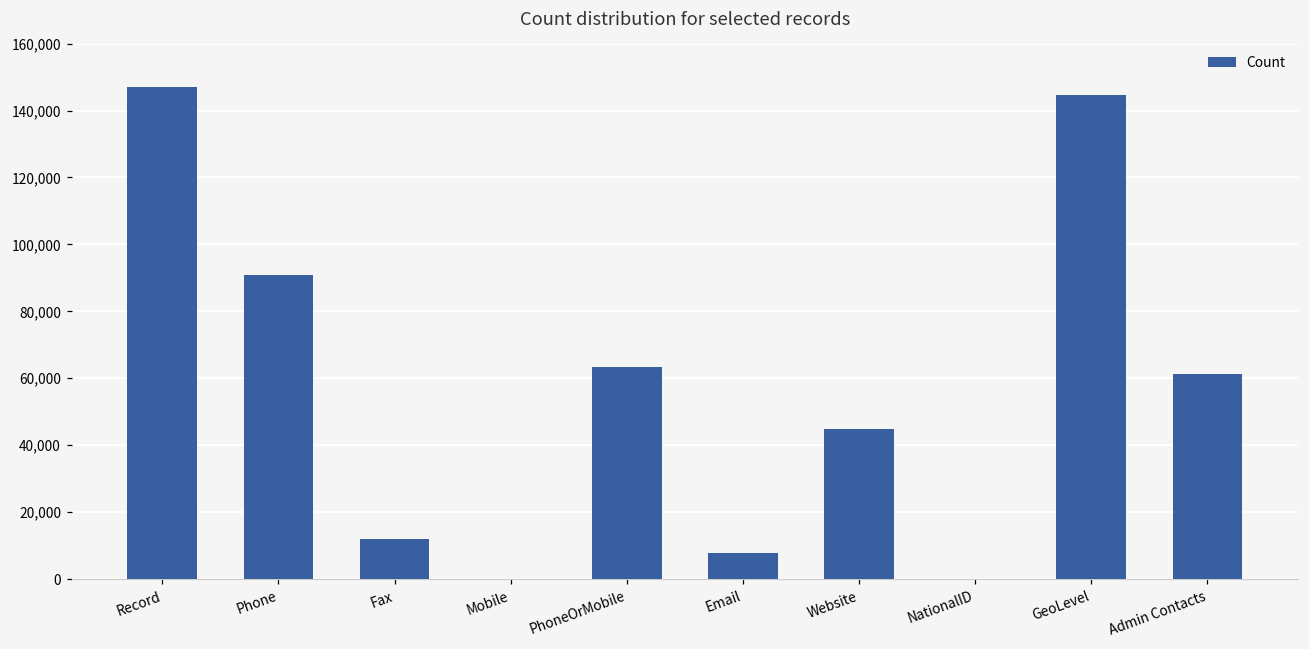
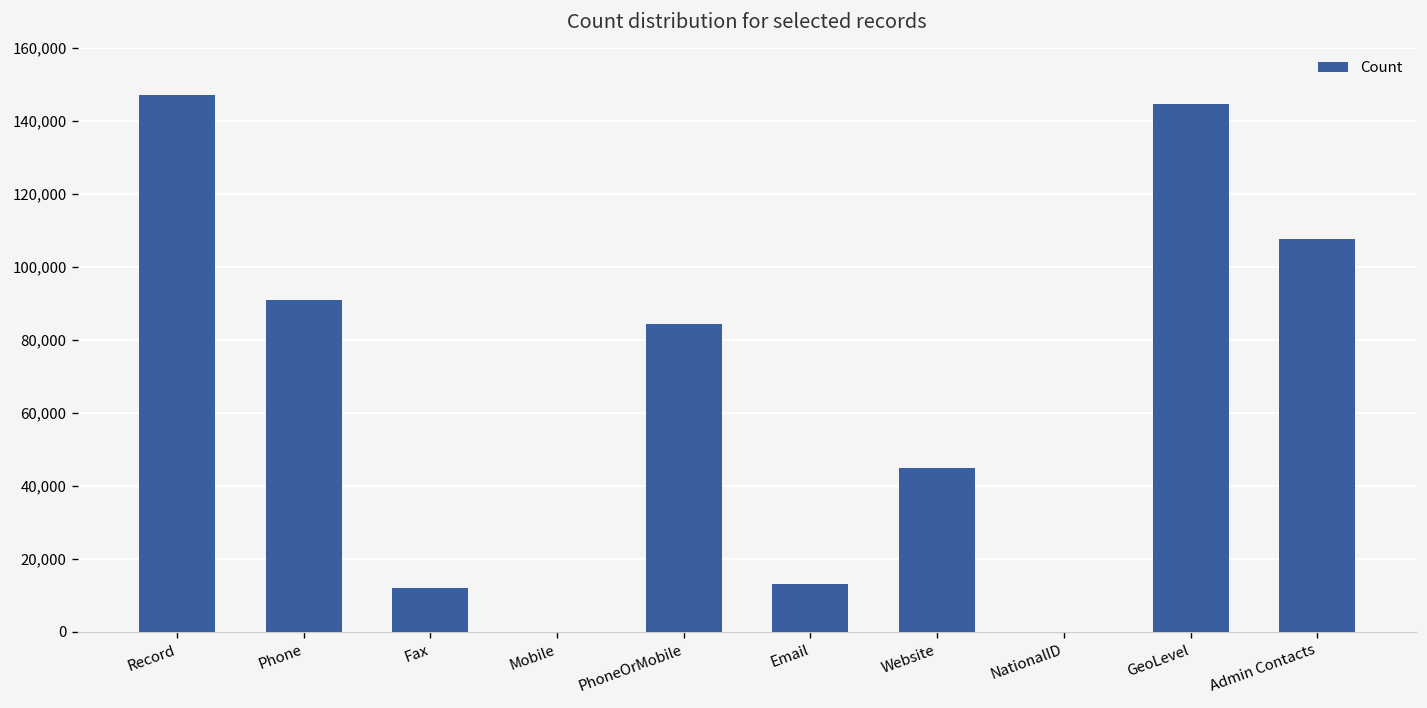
PhoneOrMobile: 63,000 -> 84,000
Email: 8,000 -> 13,000
Admin Contacts: 61,000 -> 107,000
